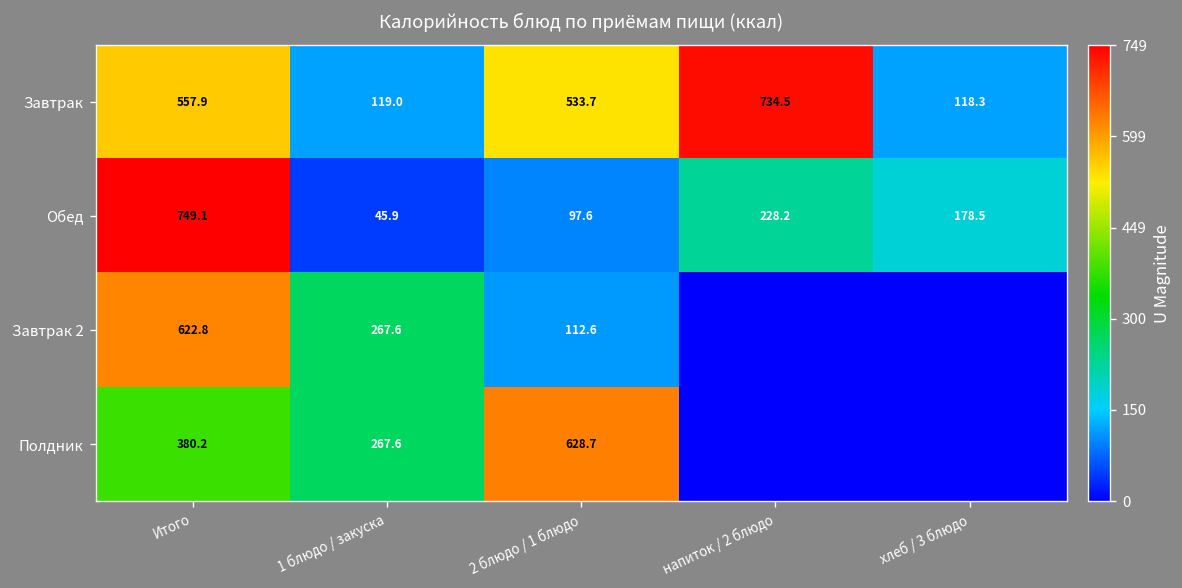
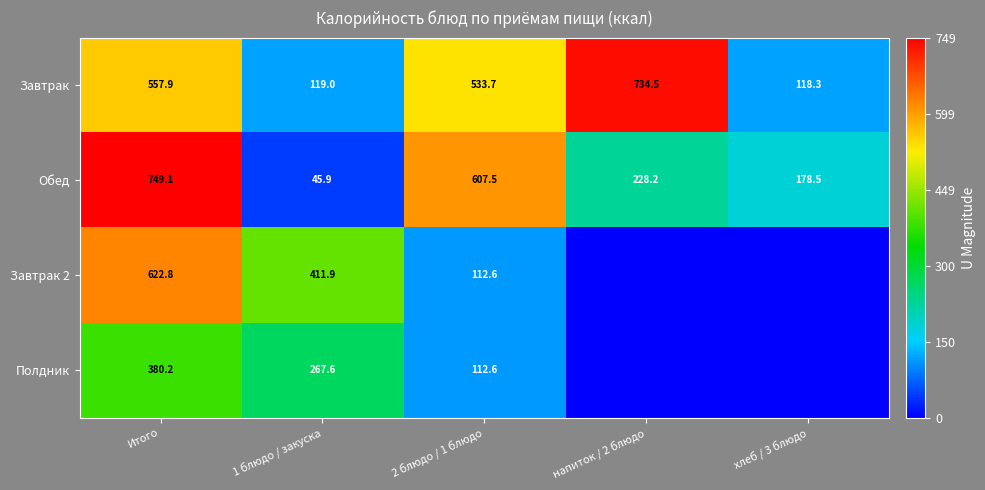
Обед, 2 блюдо / 1 блюдо: 97.6 -> 607.5
Завтрак 2, 1 блюдо / закуска: 267.6 -> 411.9
Полдник, 2 блюдо / 1 блюдо: 628.7 -> 112.6
